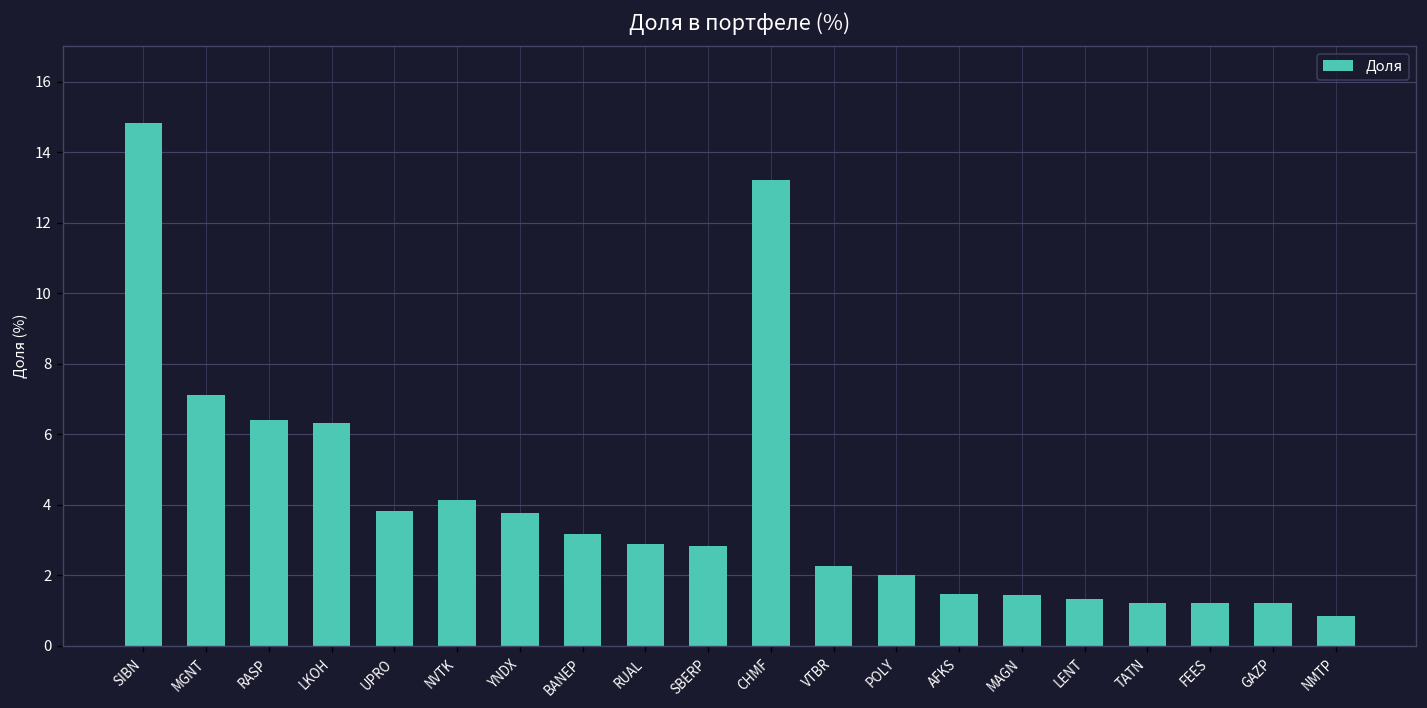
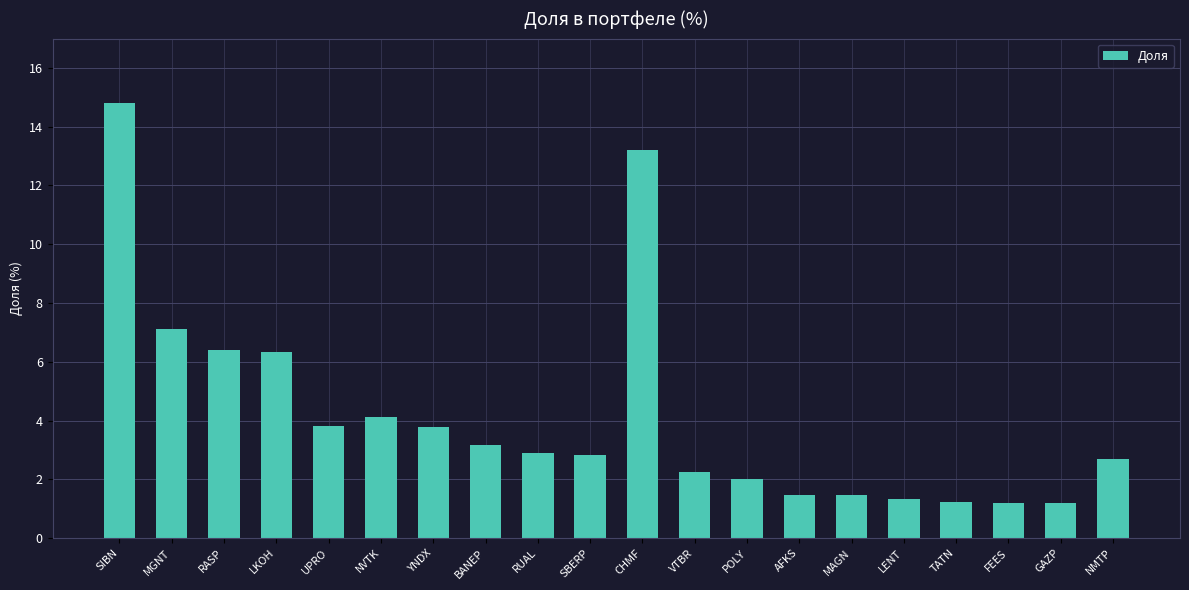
NMTP: 0.9 -> 2.7
